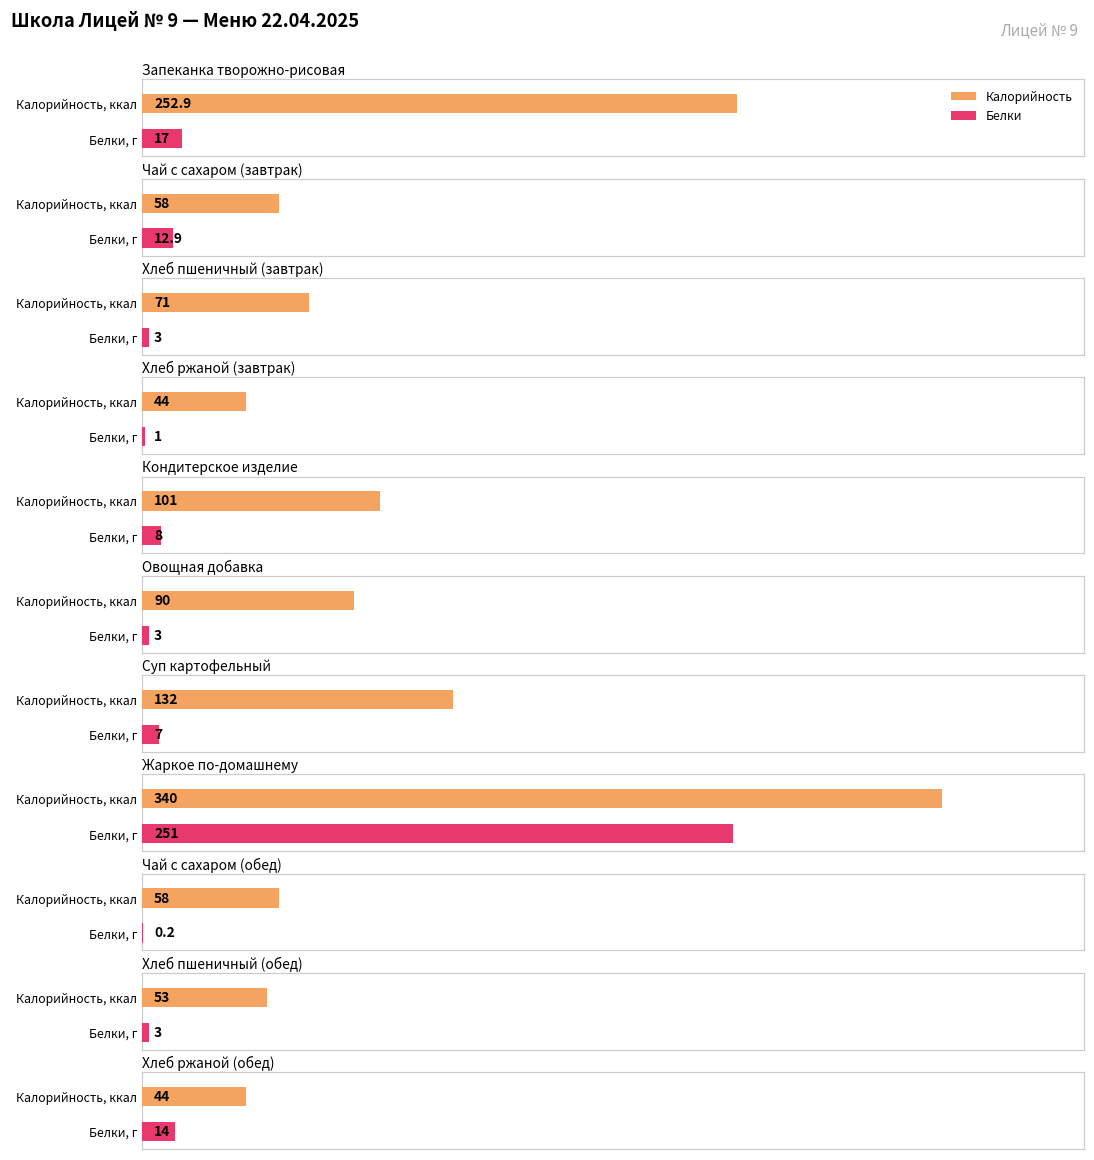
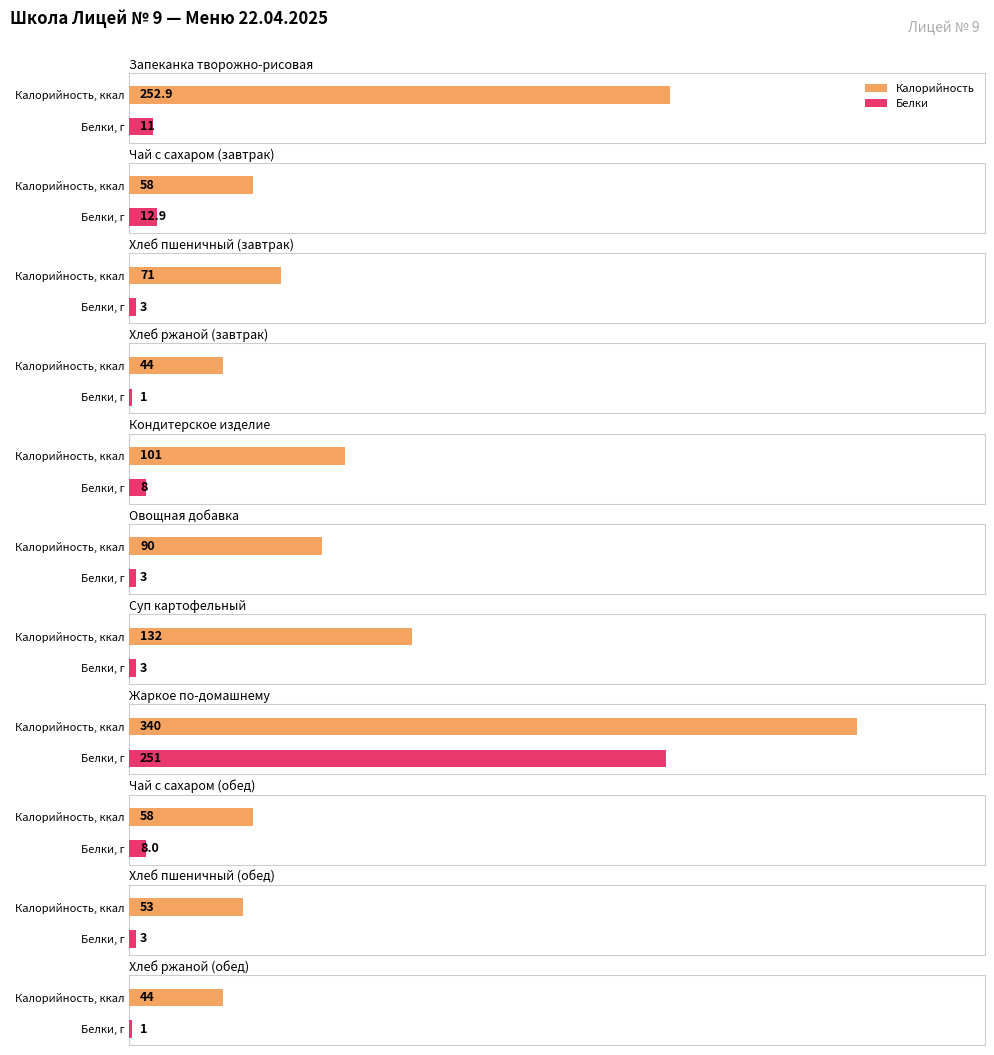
Запеканка творожно-рисовая, Белки, г: 17 -> 11
Суп картофельный, Белки, г: 7 -> 3
Чай с сахаром (обед), Белки, г: 0.2 -> 8.0
Хлеб ржаной (обед), Белки, г: 14 -> 1
